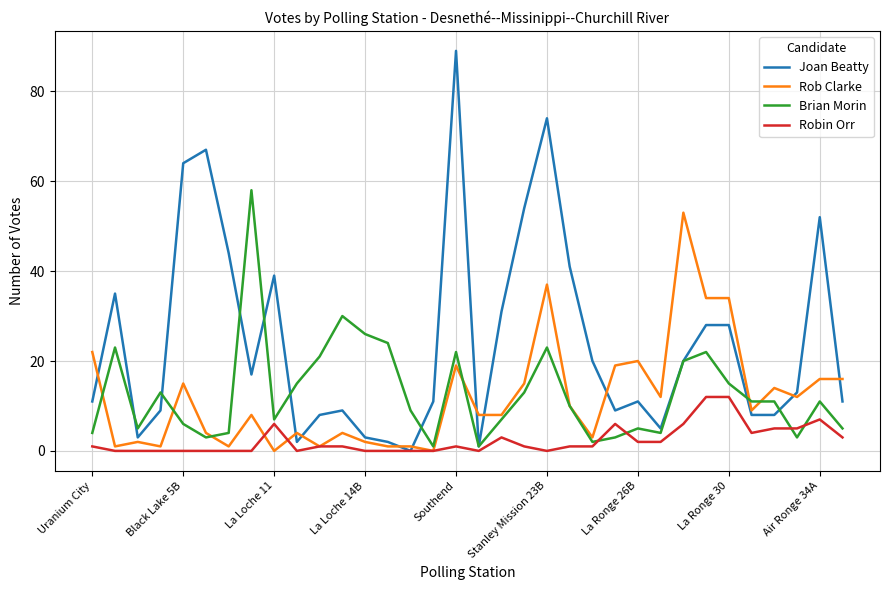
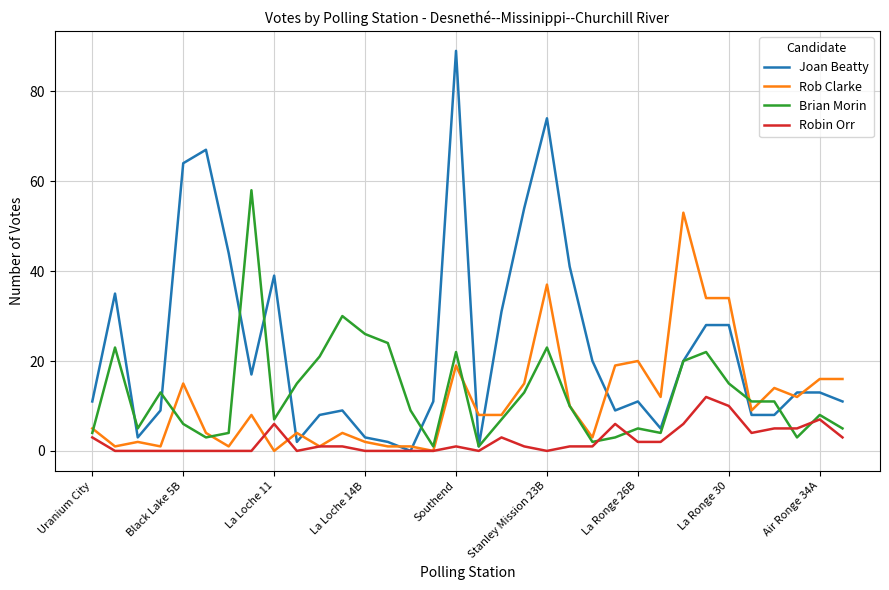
Rob Clarke, Uranium City: 22 -> 5
Robin Orr, Uranium City: 1 -> 3
Robin Orr, La Ronge 30: 12 -> 10
Joan Beatty, Air Ronge 34A: 52 -> 13
Brian Morin, Air Ronge 34A: 11 -> 8
